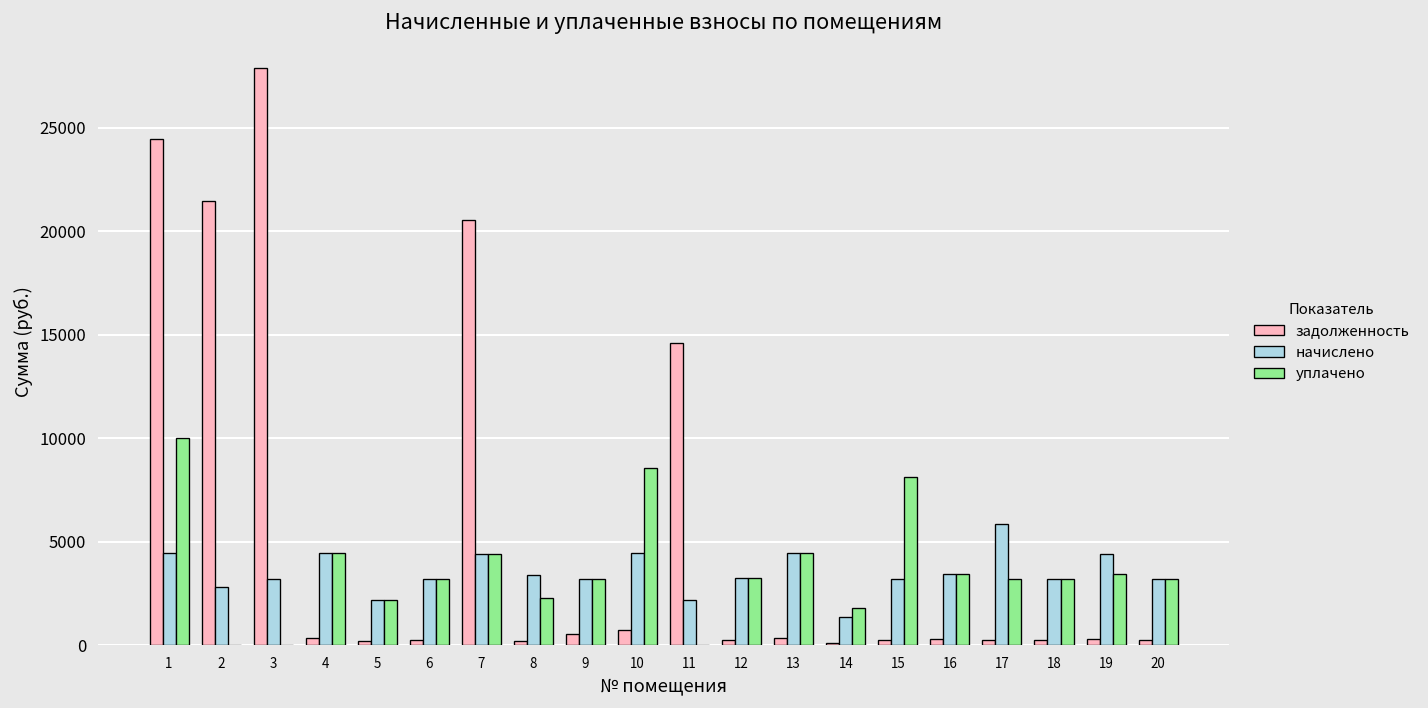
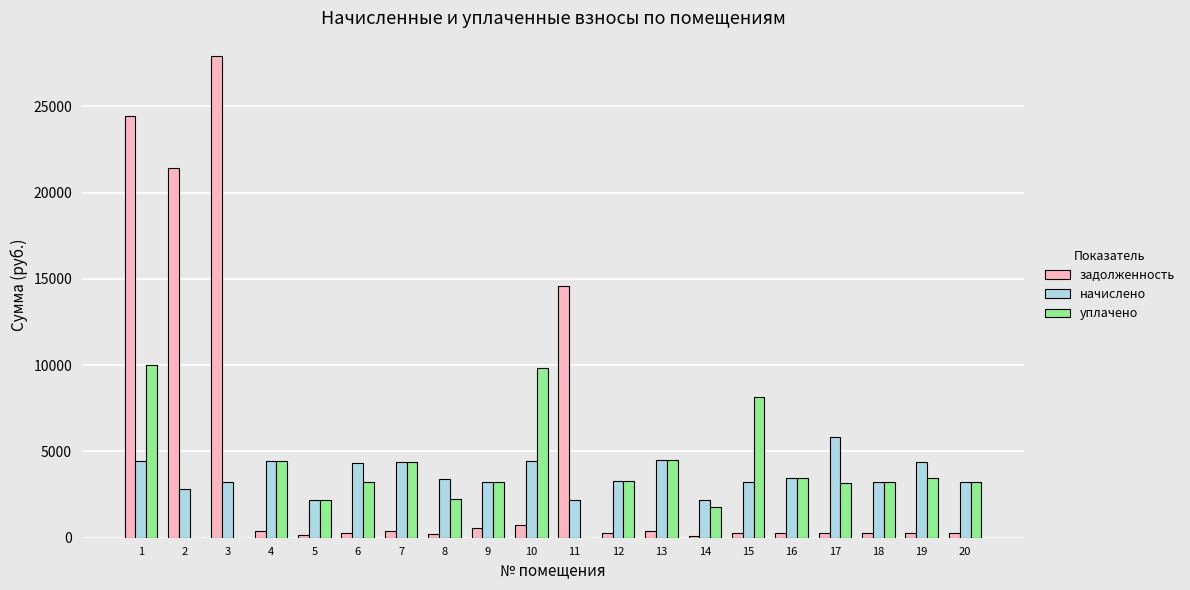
начислено, 6: 3200 -> 4300
задолженность, 7: 20600 -> 400
уплачено, 10: 8600 -> 9900
начислено, 14: 1300 -> 2200
